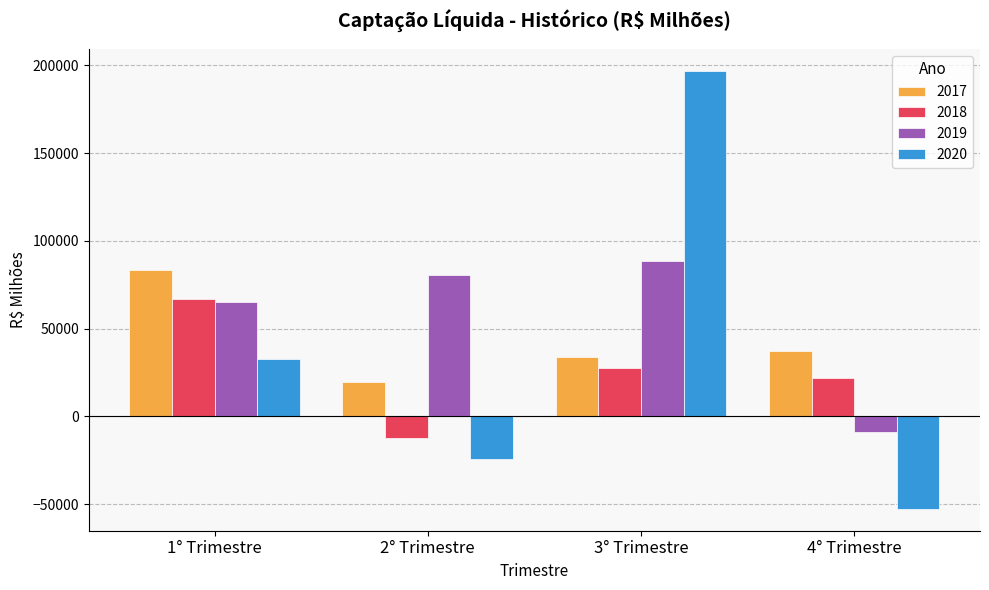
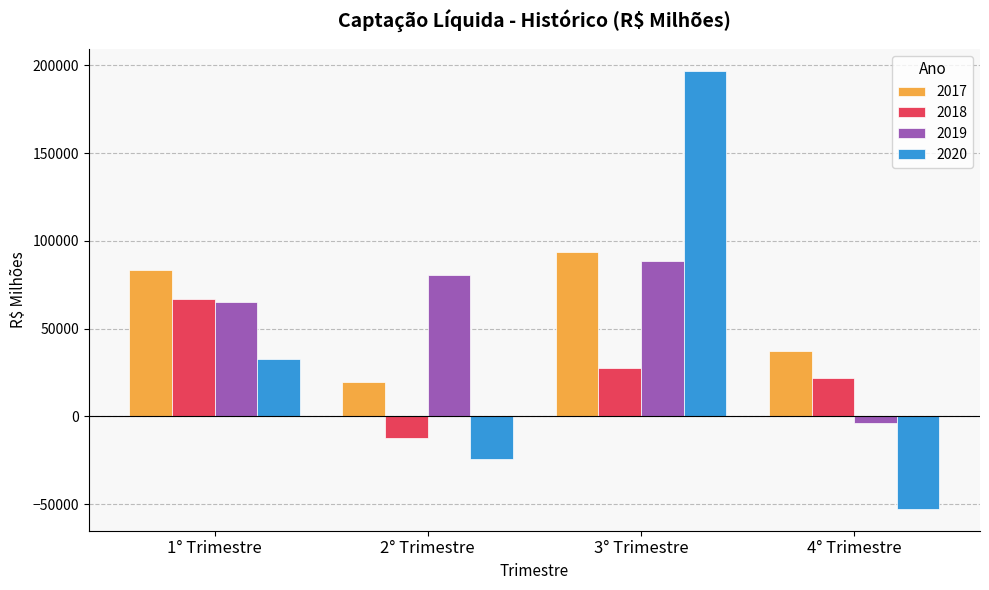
2017, 3° Trimestre: 34000 -> 94000
2019, 4° Trimestre: -9000 -> -4000
